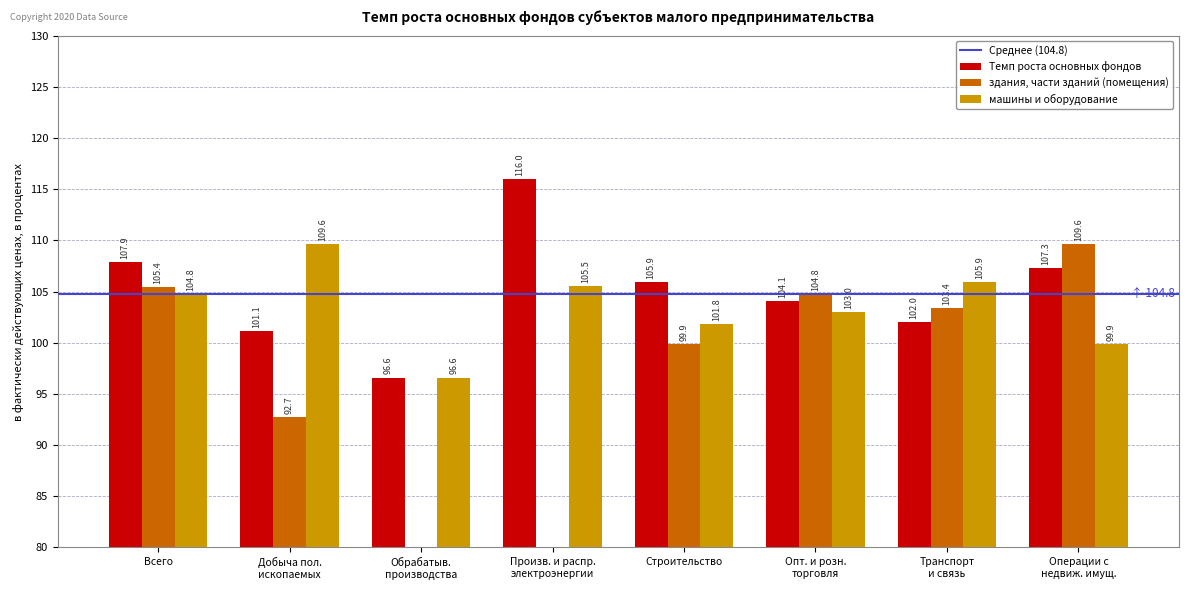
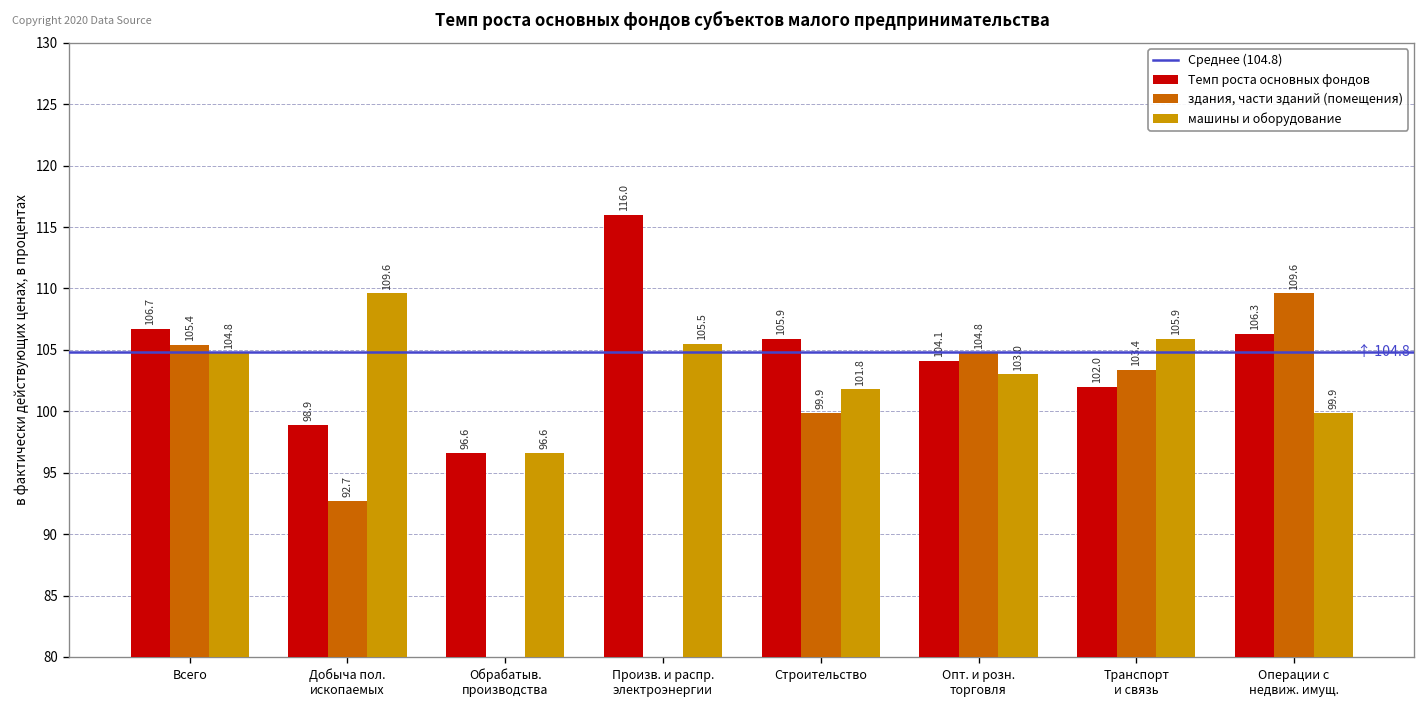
Темп роста основных фондов, Всего: 107.9 -> 106.7
Темп роста основных фондов, Добыча пол. ископаемых: 101.1 -> 98.9
Темп роста основных фондов, Операции с недвиж. имущ.: 107.3 -> 106.3
